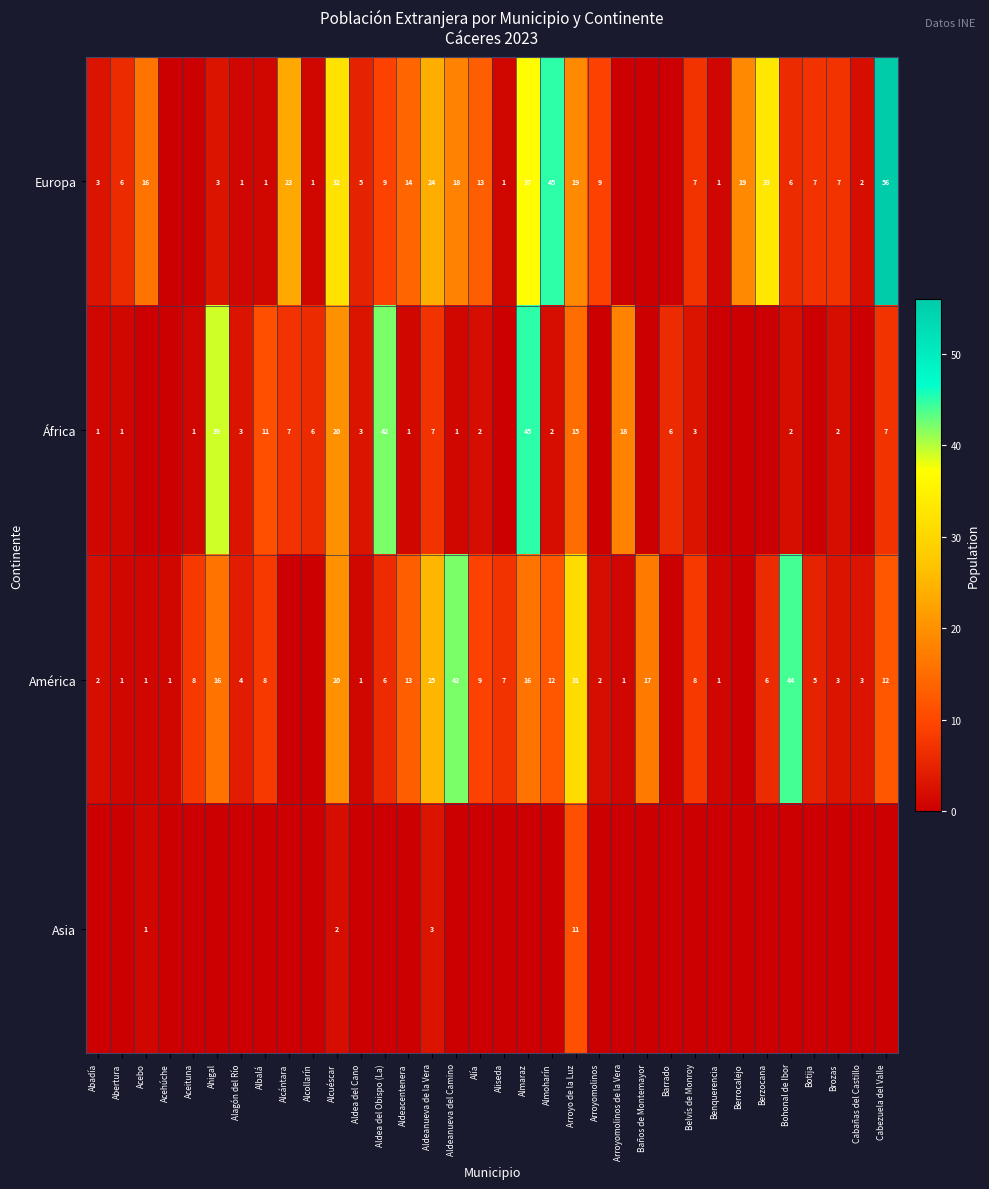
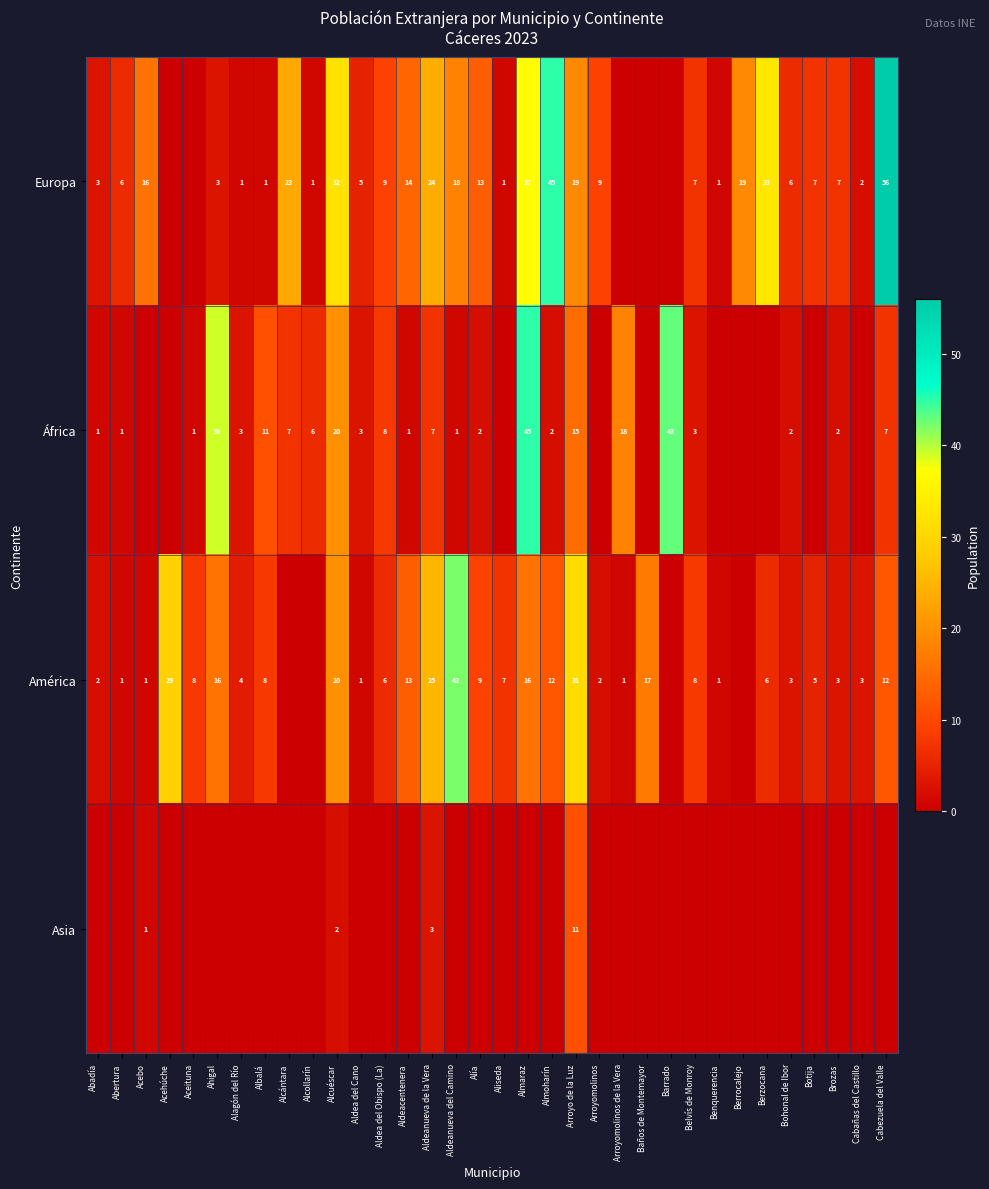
África, Aldea del Obispo (La): 42 -> 8
África, Barrado: 6 -> 43
América, Acehúche: 1 -> 29
América, Bohonal de Ibor: 44 -> 3
